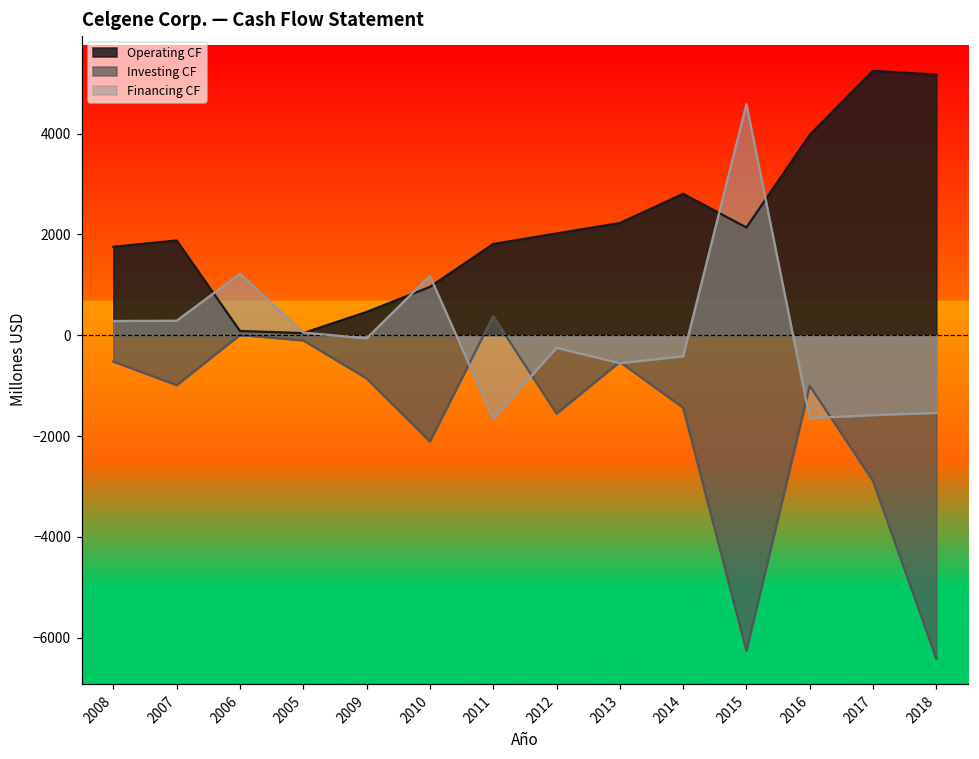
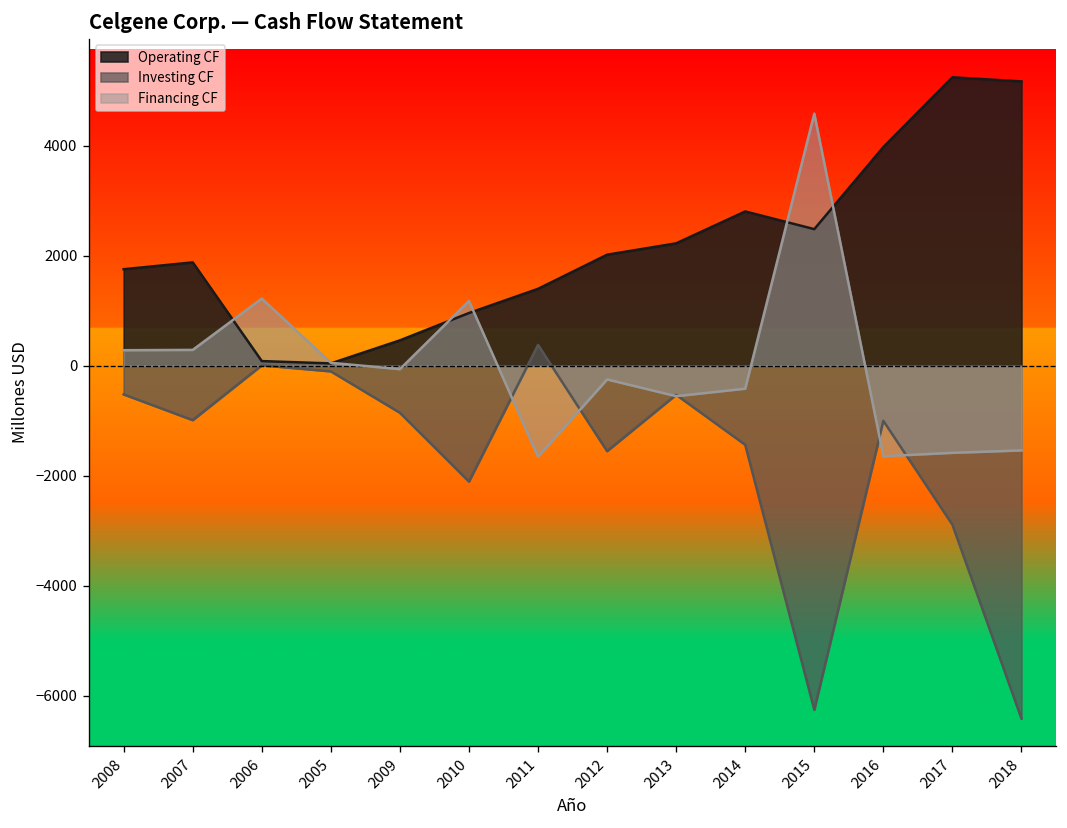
Operating CF, 2011: 1800 -> 1400
Operating CF, 2015: 2100 -> 2500
